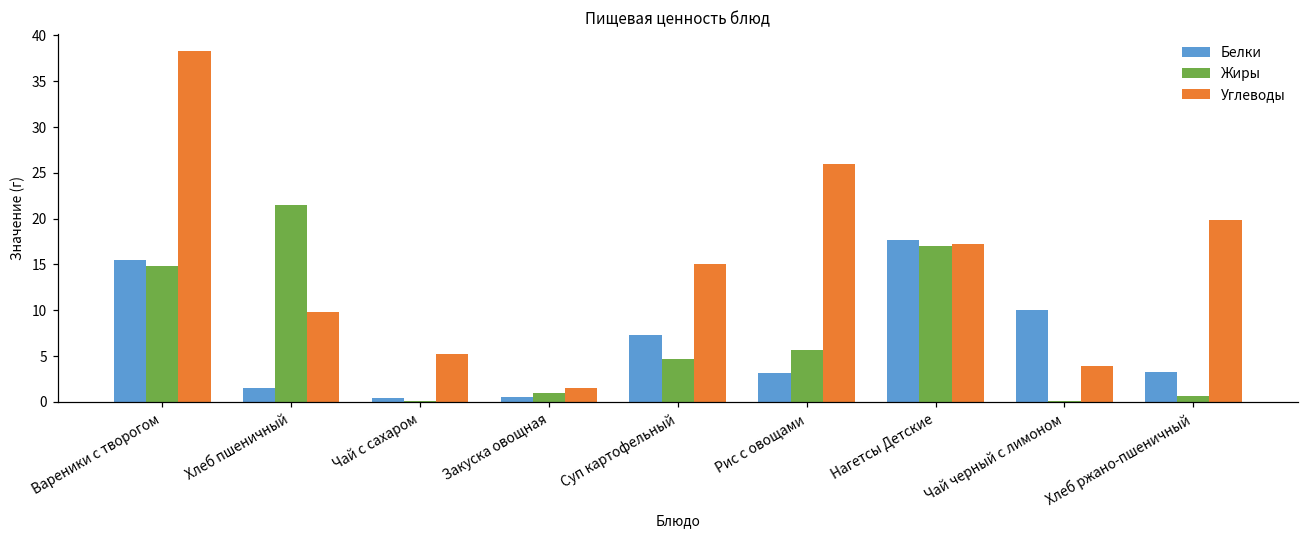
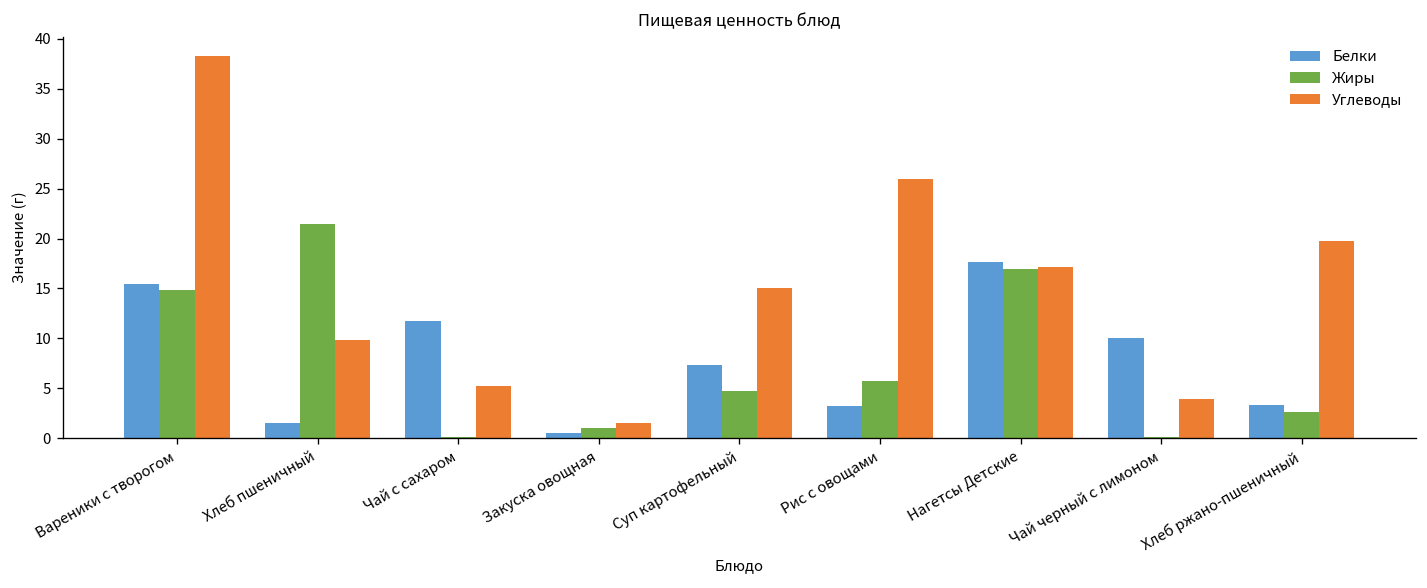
Белки, Чай с сахаром: 0 -> 12
Жиры, Хлеб ржано-пшеничный: 1 -> 3
